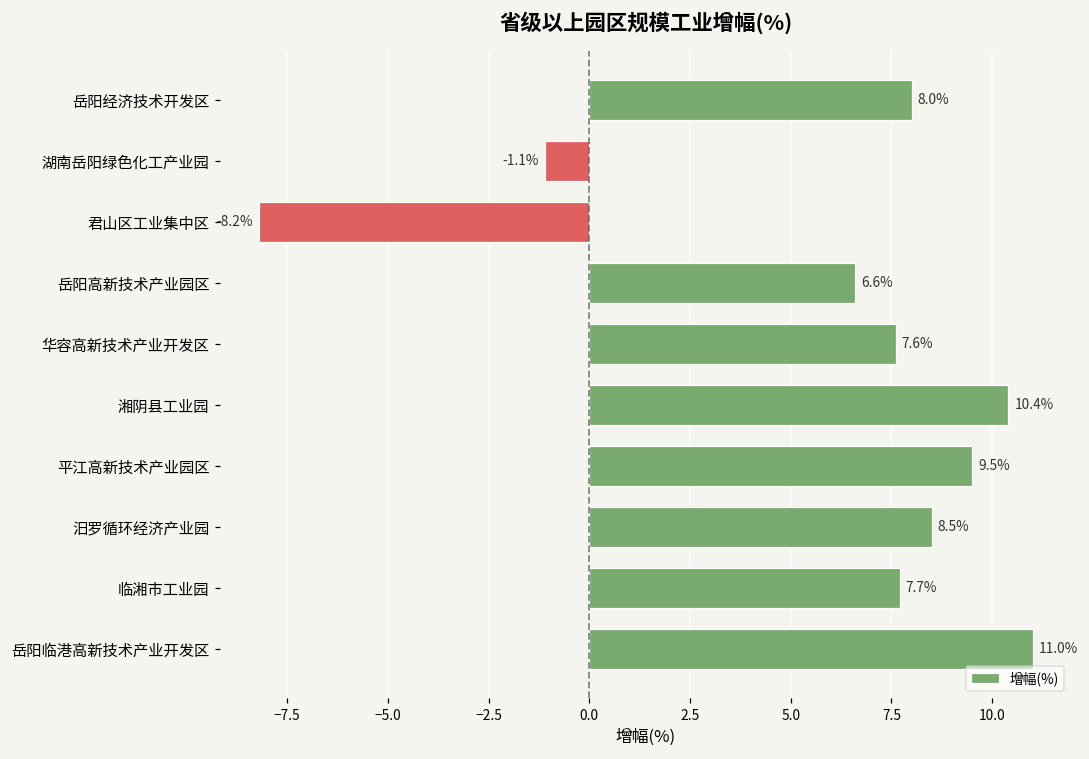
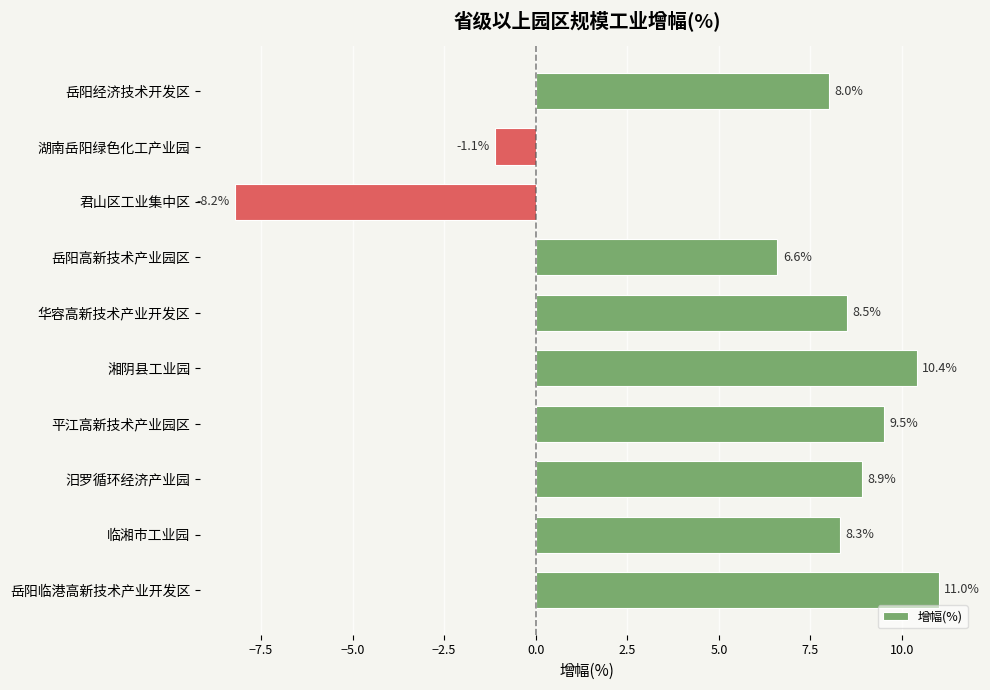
华容高新技术产业开发区: 7.6% -> 8.5%
汨罗循环经济产业园: 8.5% -> 8.9%
临湘市工业园: 7.7% -> 8.3%
